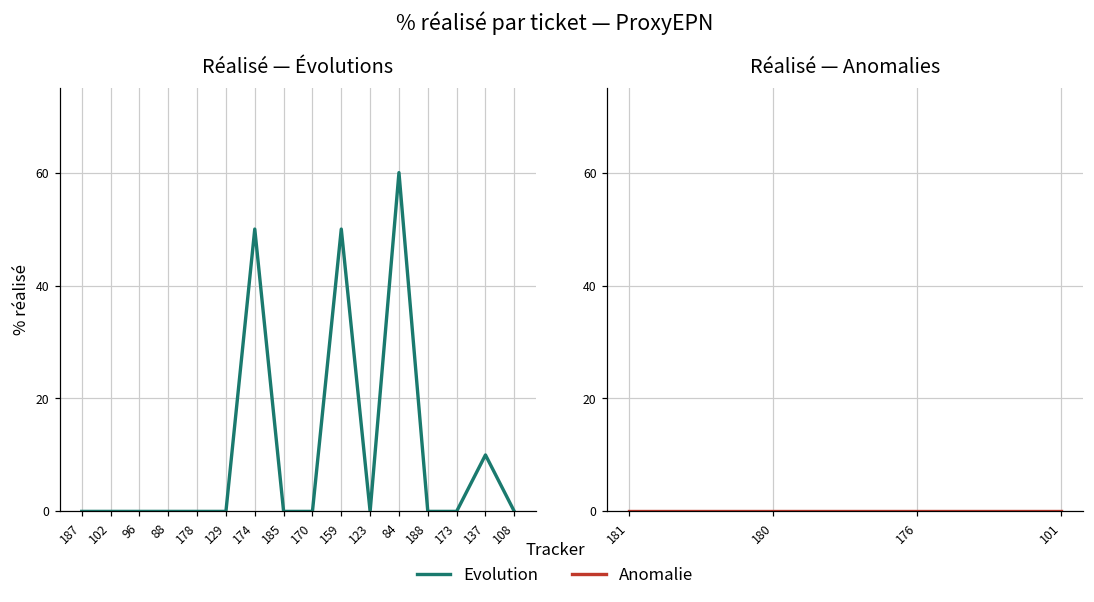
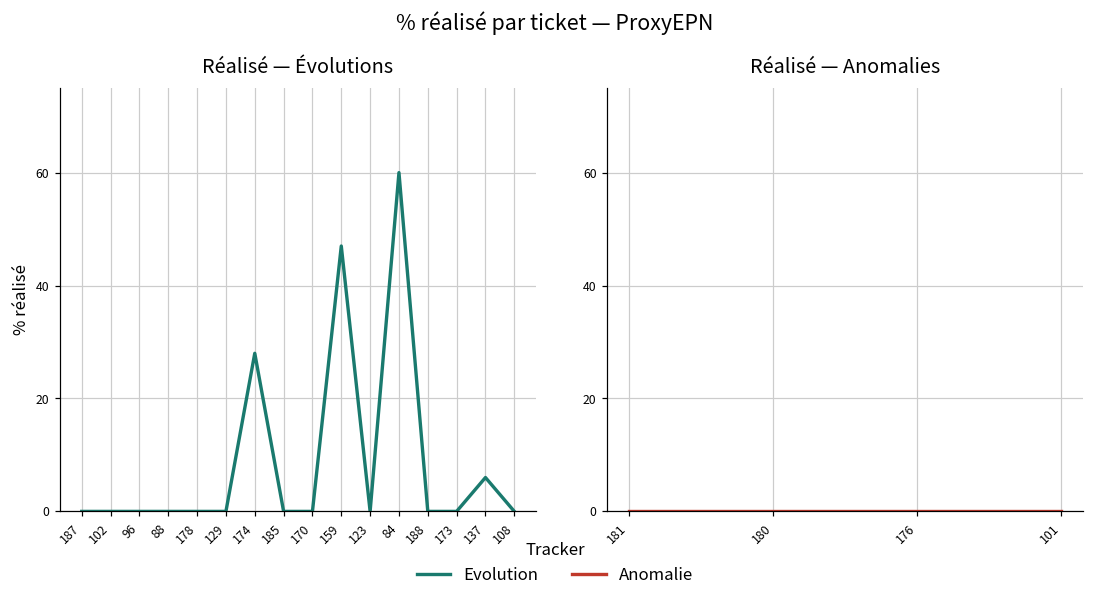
Réalisé — Évolutions, 174: 50 -> 28
Réalisé — Évolutions, 159: 50 -> 47
Réalisé — Évolutions, 137: 10 -> 6
